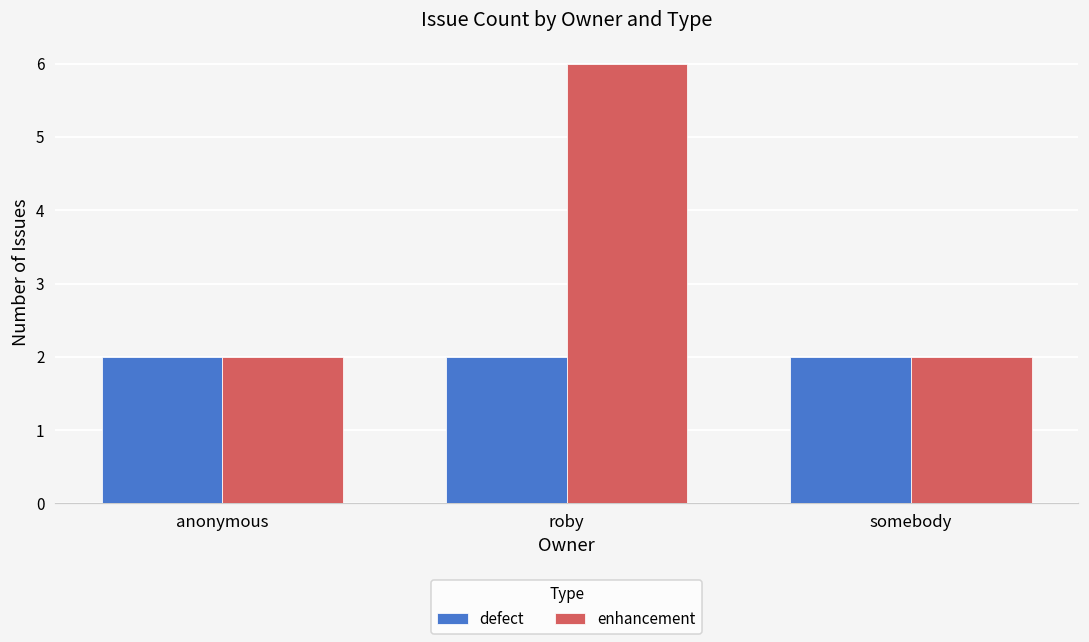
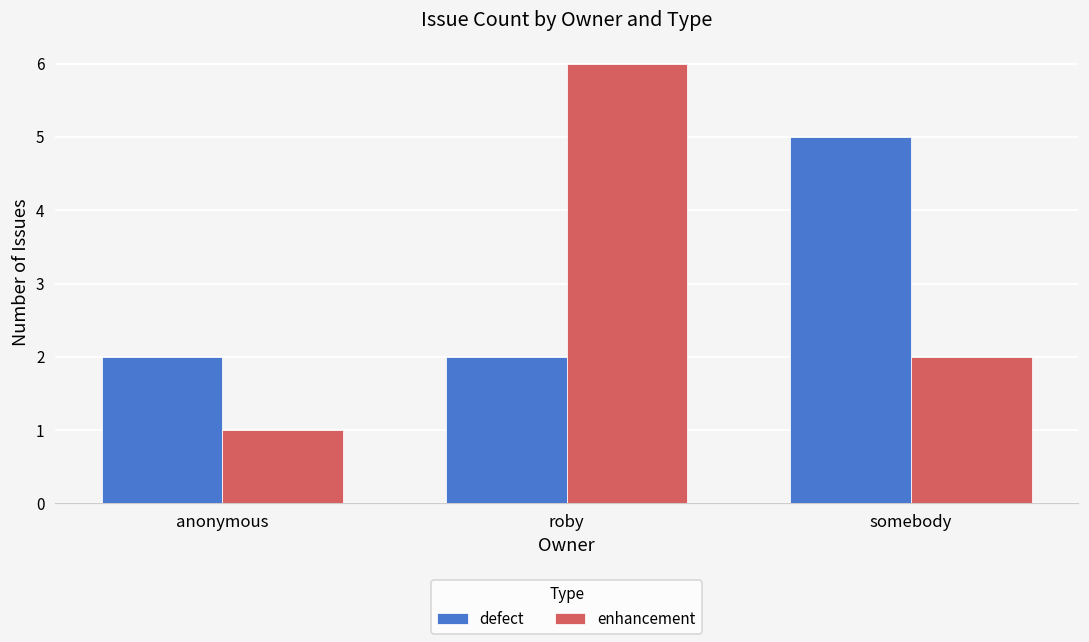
enhancement, anonymous: 2 -> 1
defect, somebody: 2 -> 5
